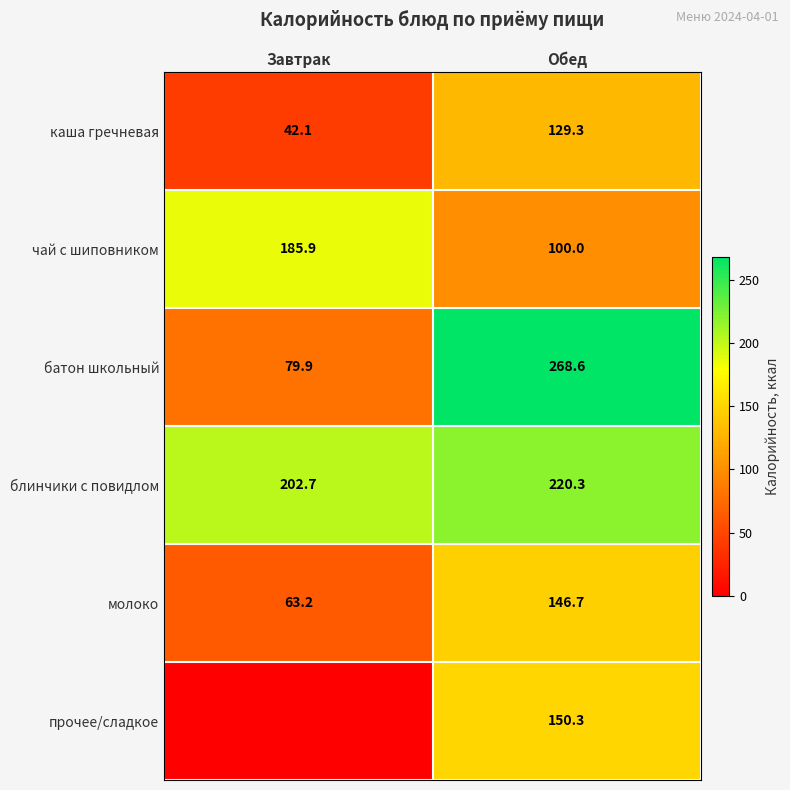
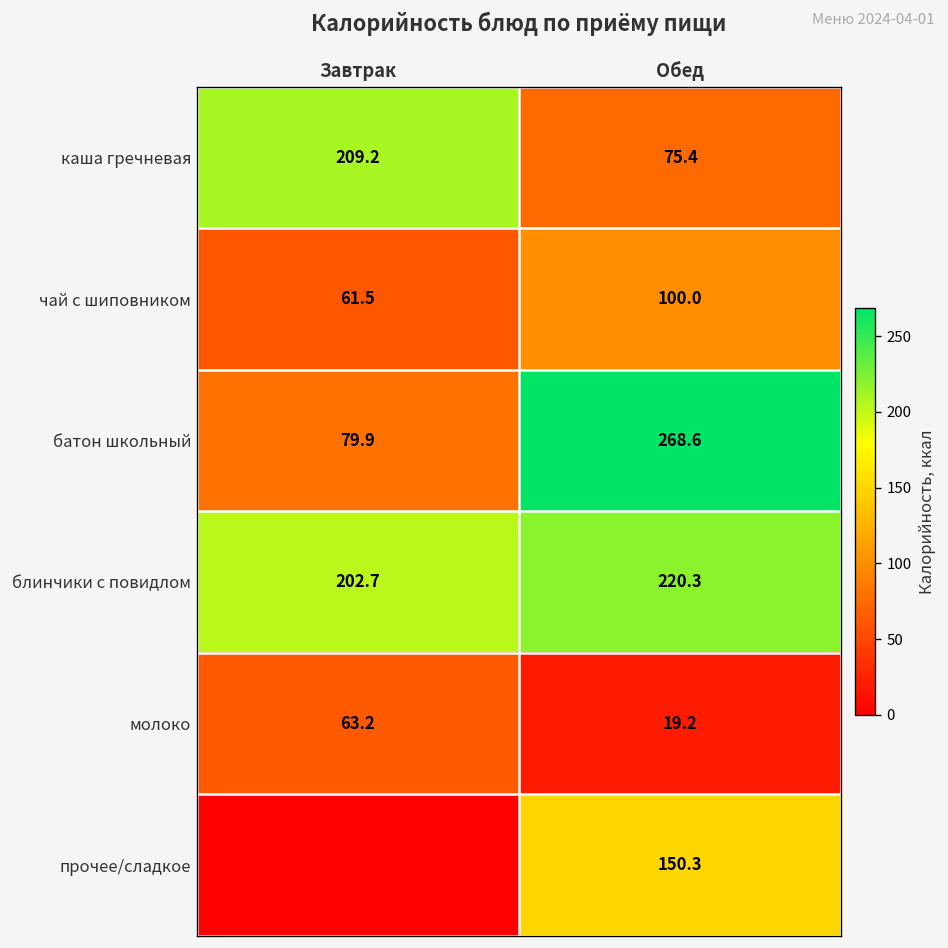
каша гречневая, Завтрак: 42.1 -> 209.2
каша гречневая, Обед: 129.3 -> 75.4
чай с шиповником, Завтрак: 185.9 -> 61.5
молоко, Обед: 146.7 -> 19.2
